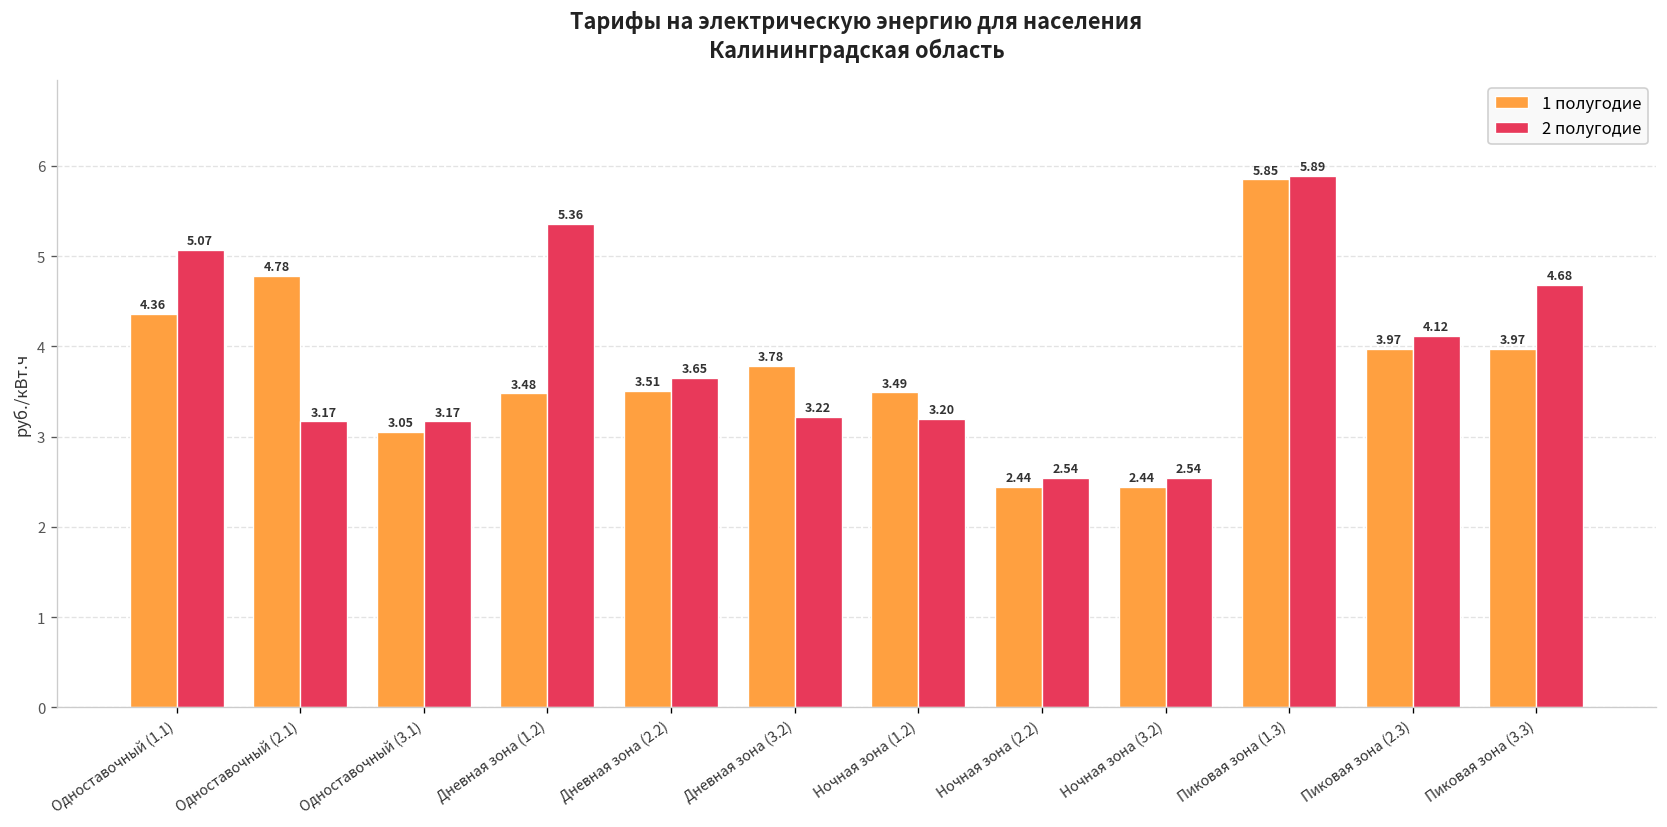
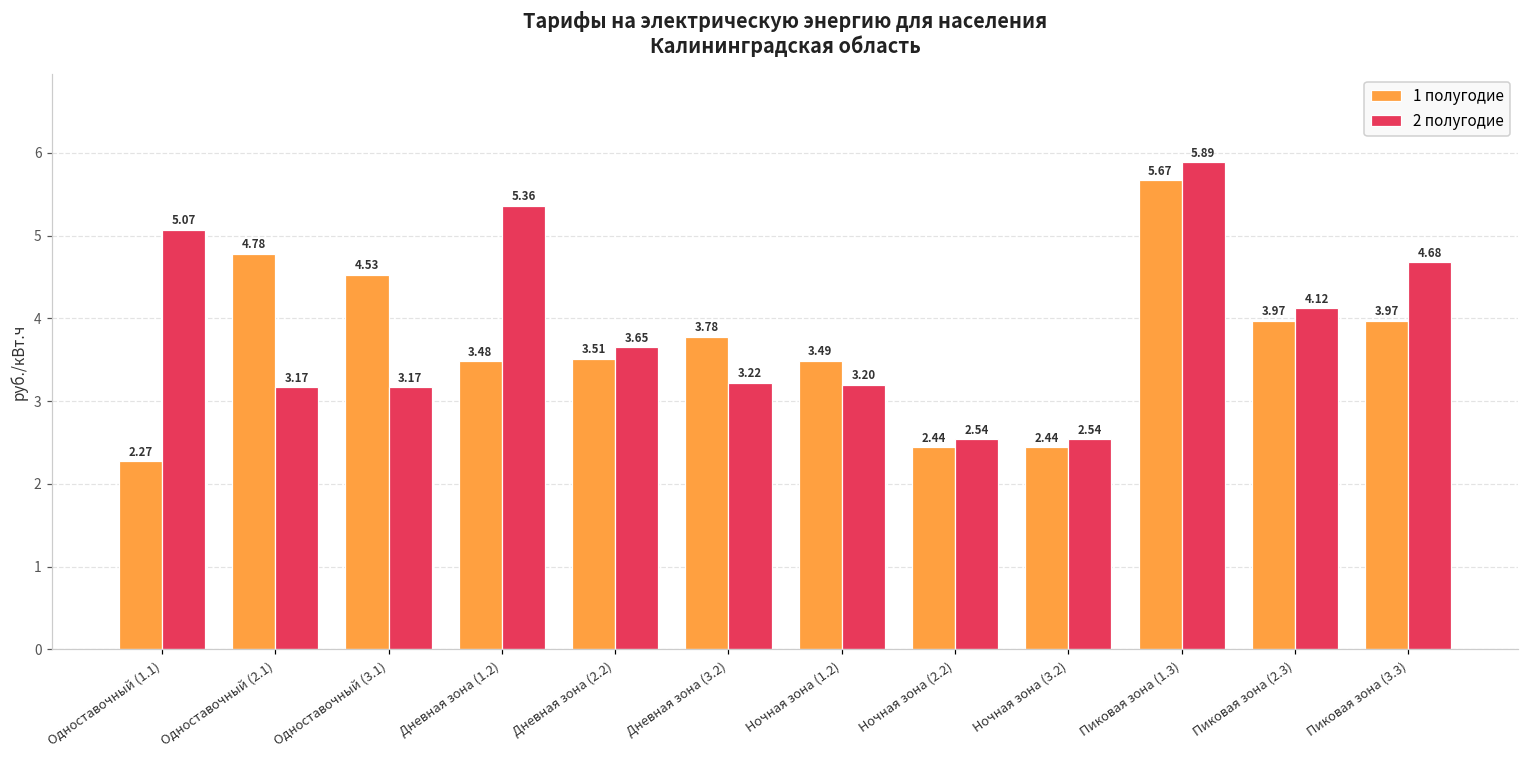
1 полугодие, Одноставочный (1.1): 4.36 -> 2.27
1 полугодие, Одноставочный (3.1): 3.05 -> 4.53
1 полугодие, Пиковая зона (1.3): 5.85 -> 5.67
